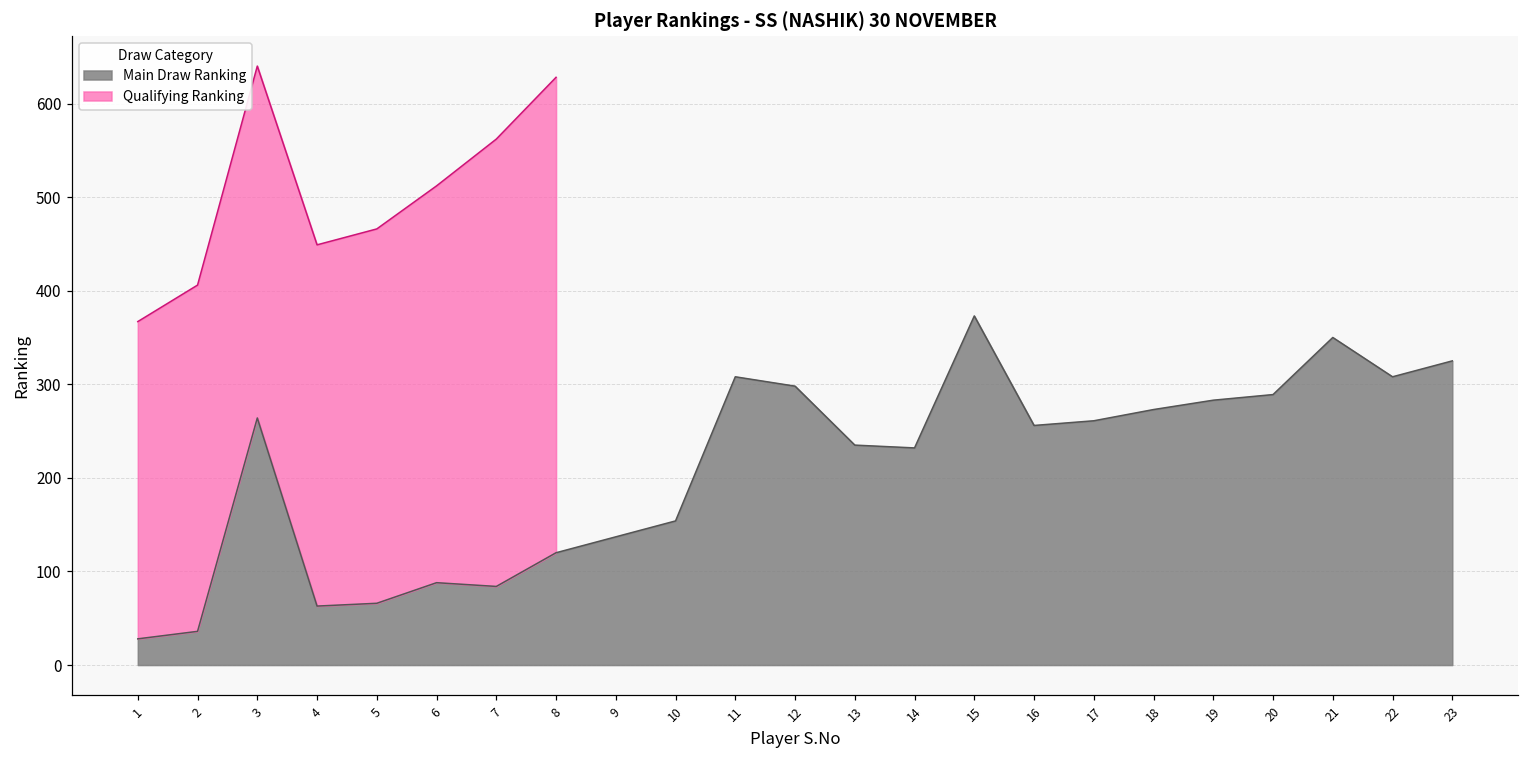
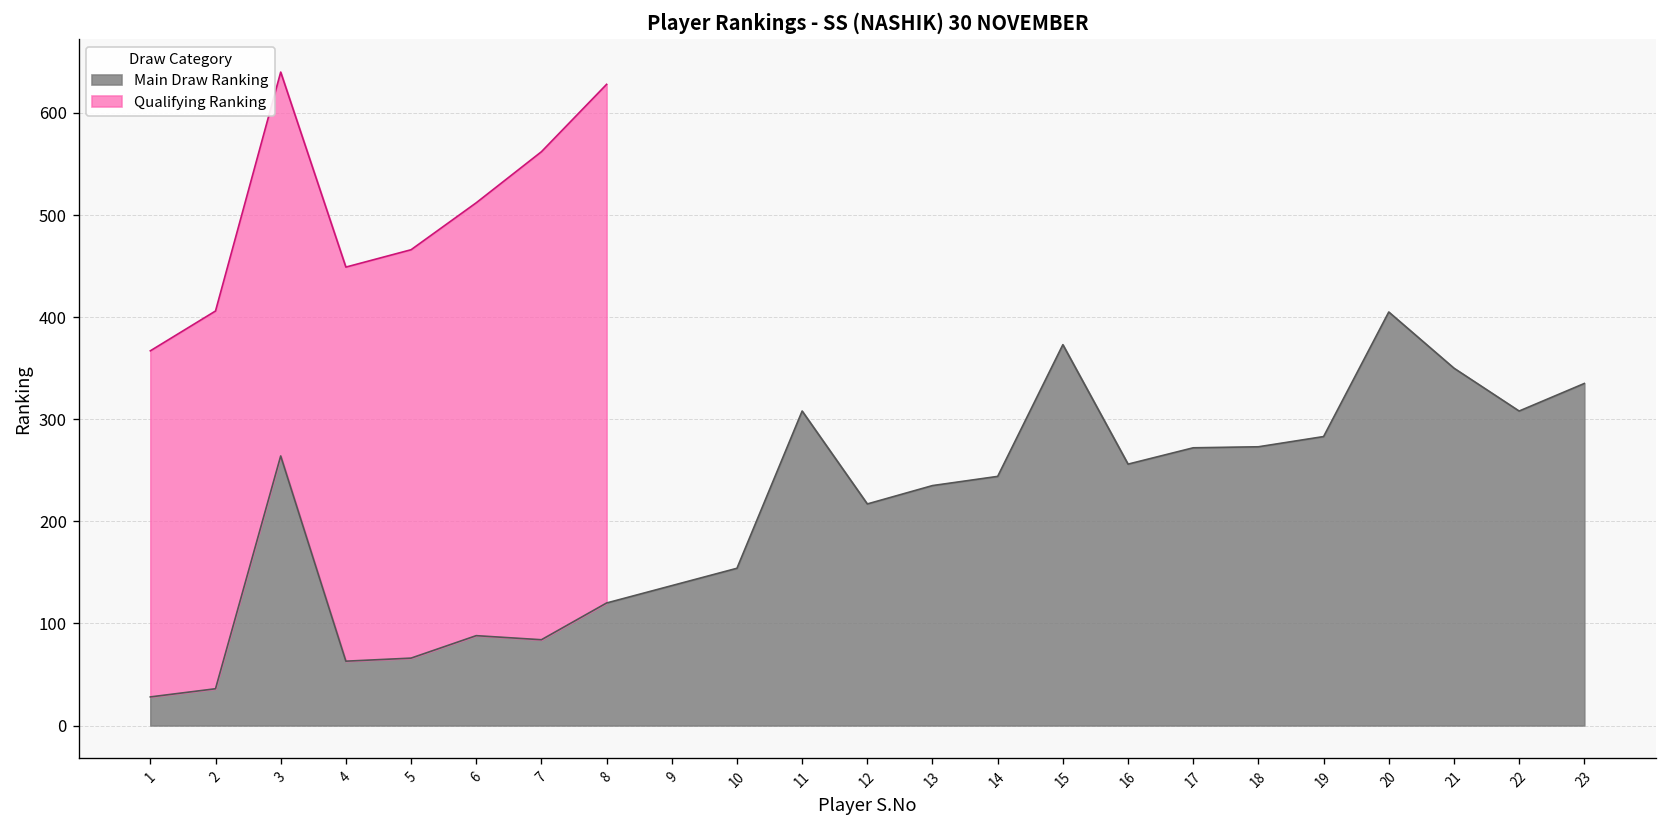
Main Draw Ranking, 12: 300 -> 220
Main Draw Ranking, 14: 230 -> 240
Main Draw Ranking, 17: 260 -> 270
Main Draw Ranking, 20: 290 -> 410
Main Draw Ranking, 23: 330 -> 340
